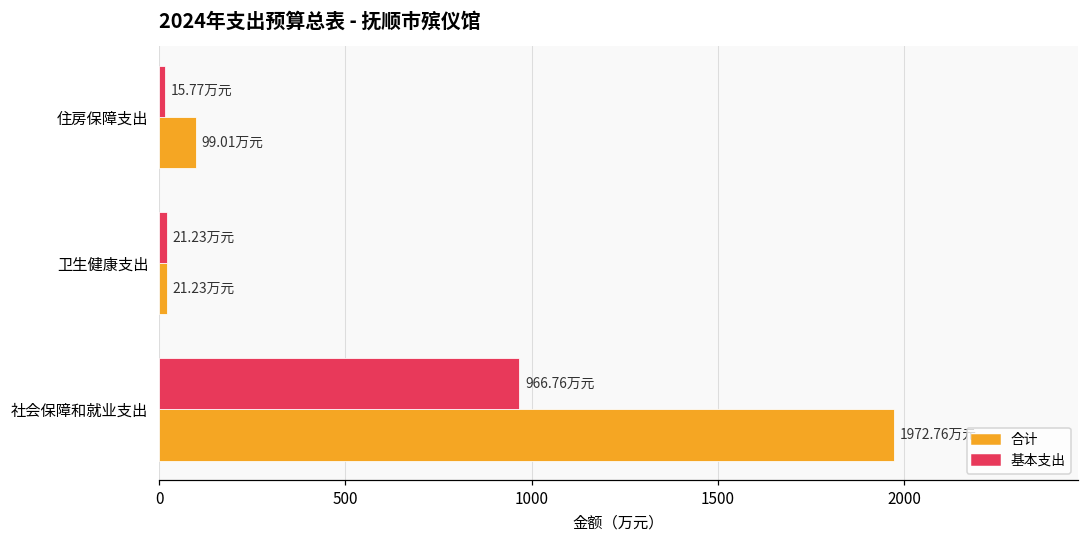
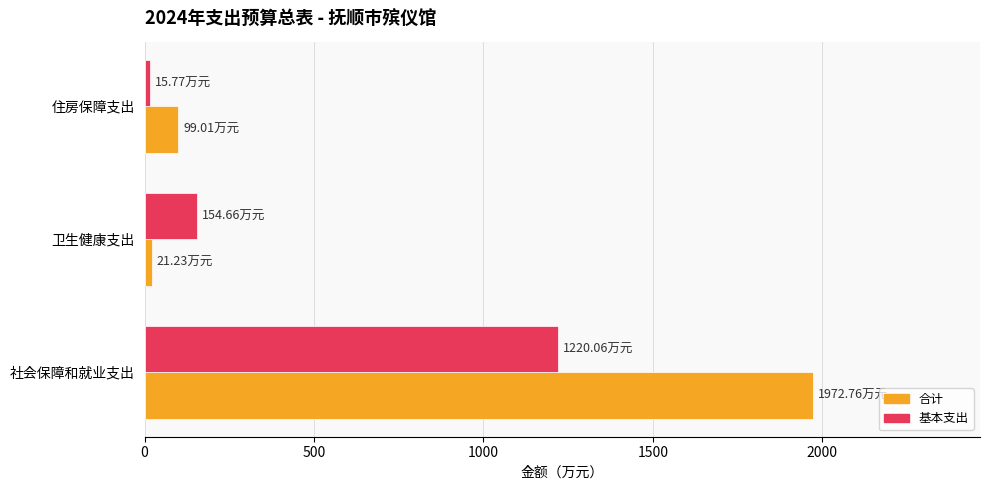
基本支出, 卫生健康支出: 21.23 -> 154.66
基本支出, 社会保障和就业支出: 966.76 -> 1220.06
